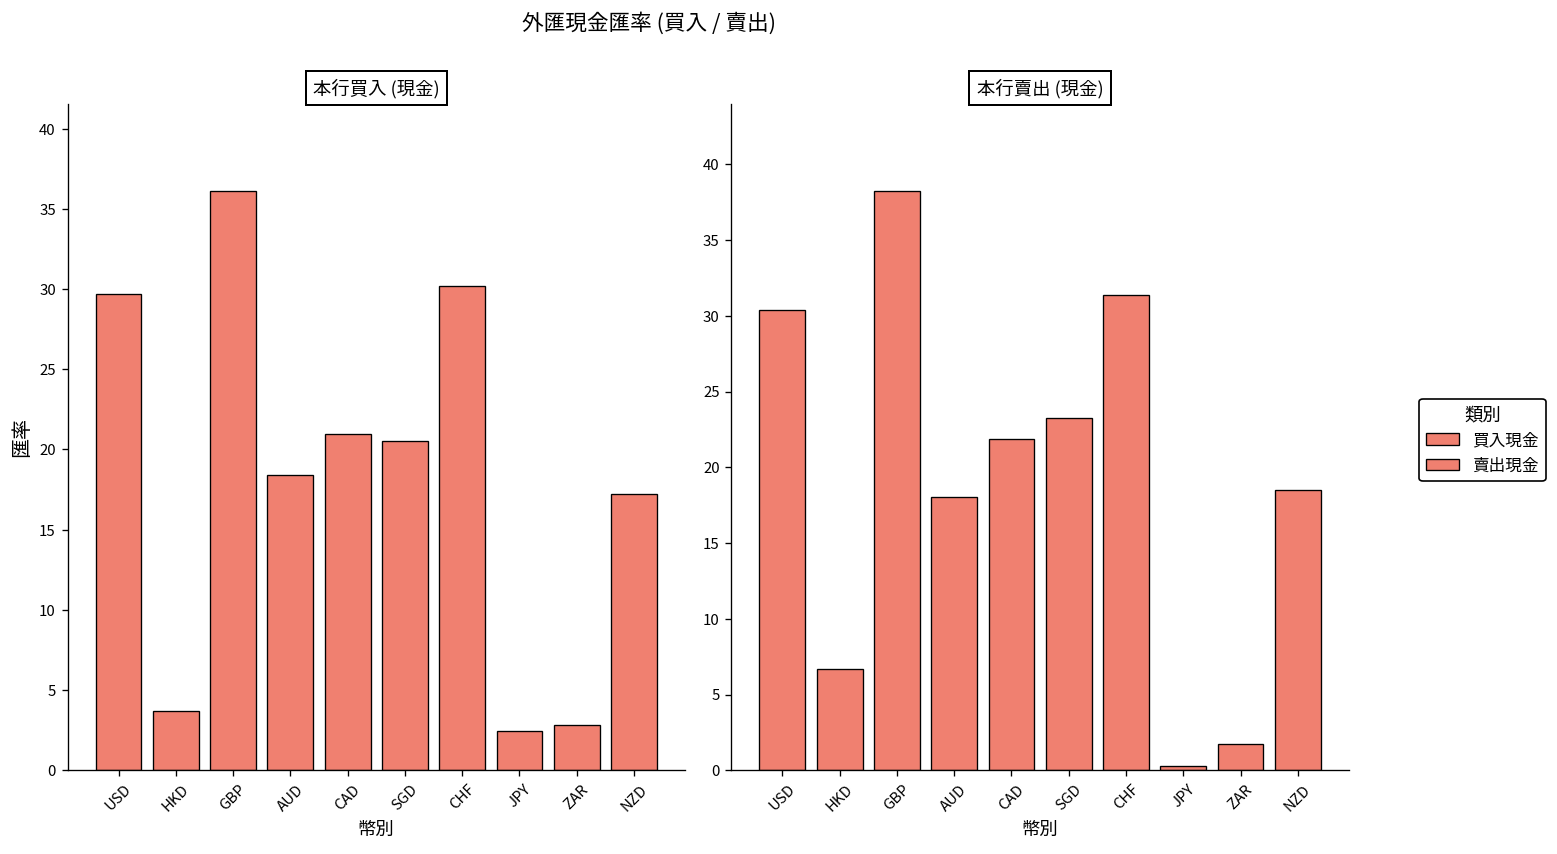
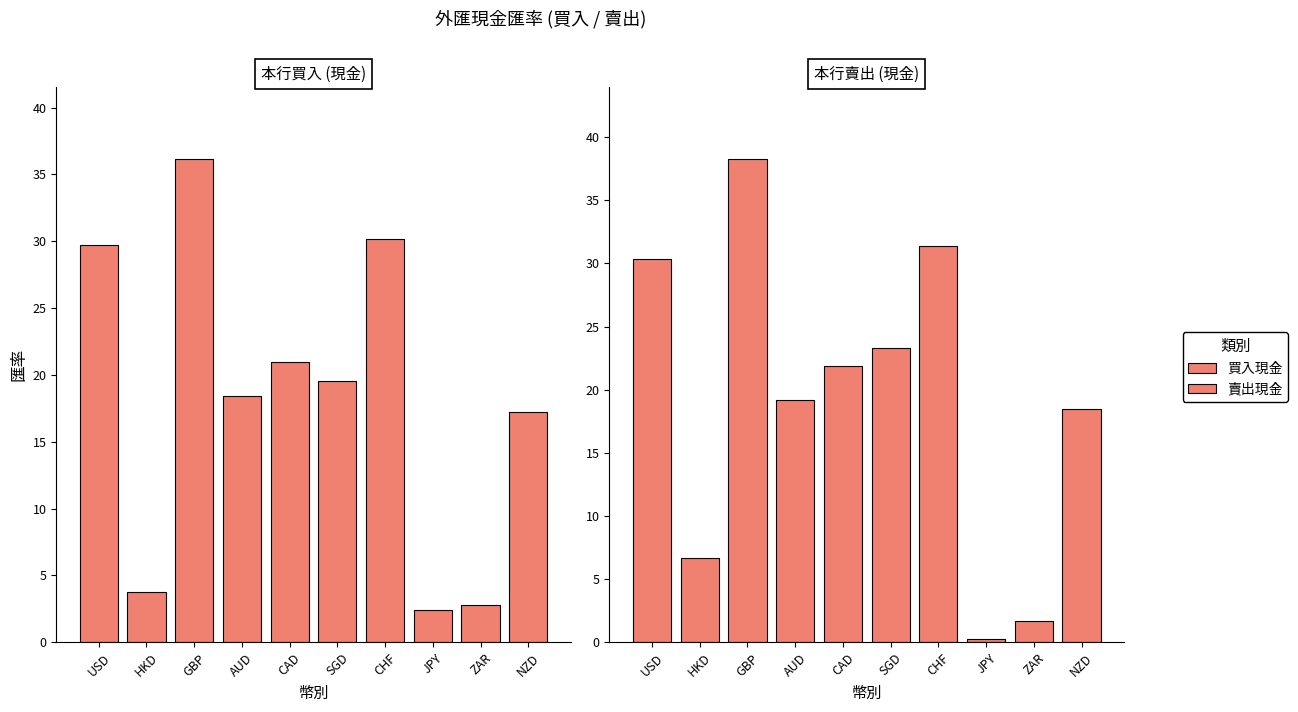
本行買入 (現金), SGD: 20.6 -> 19.5
本行賣出 (現金), AUD: 18.0 -> 19.2
